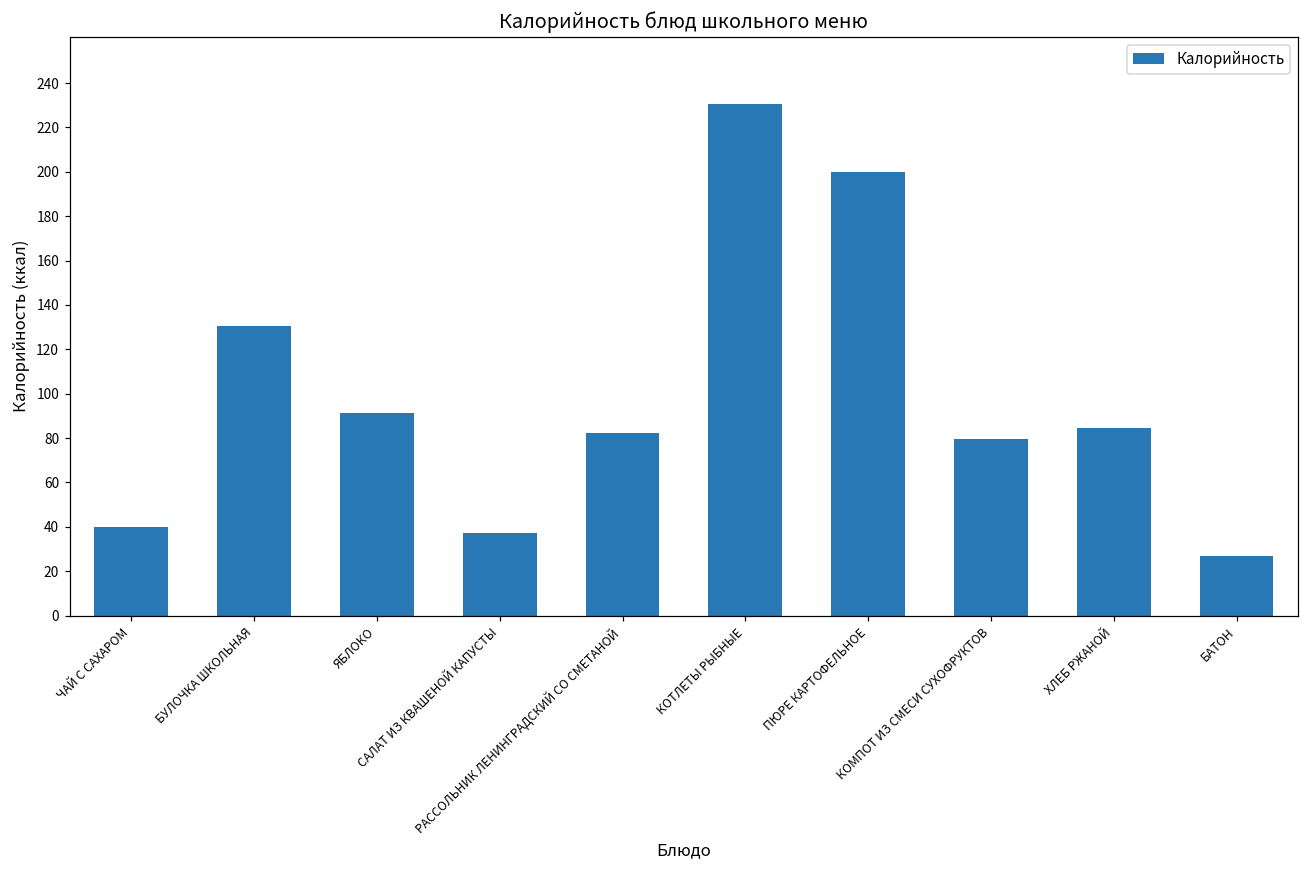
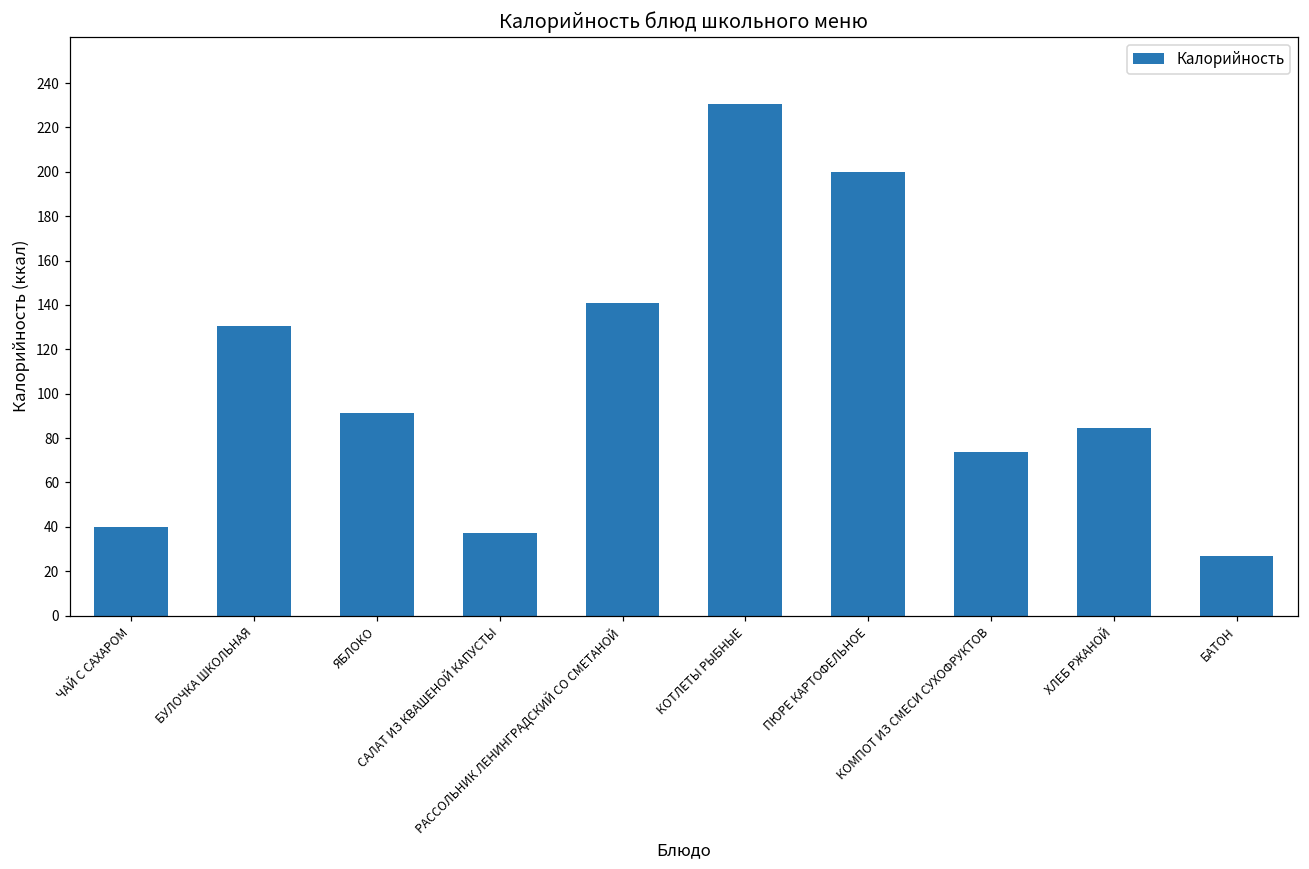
РАССОЛЬНИК ЛЕНИНГРАДСКИЙ СО СМЕТАНОЙ: 82 -> 141
КОМПОТ ИЗ СМЕСИ СУХОФРУКТОВ: 79 -> 74
